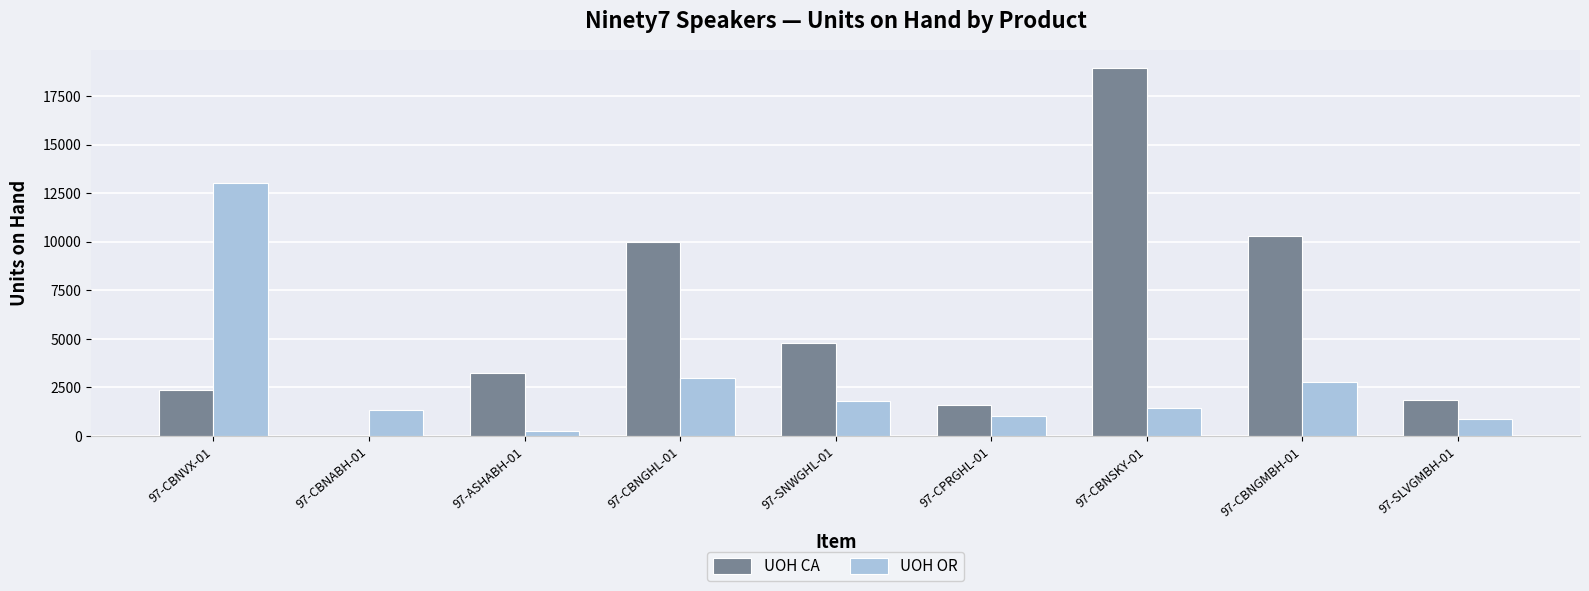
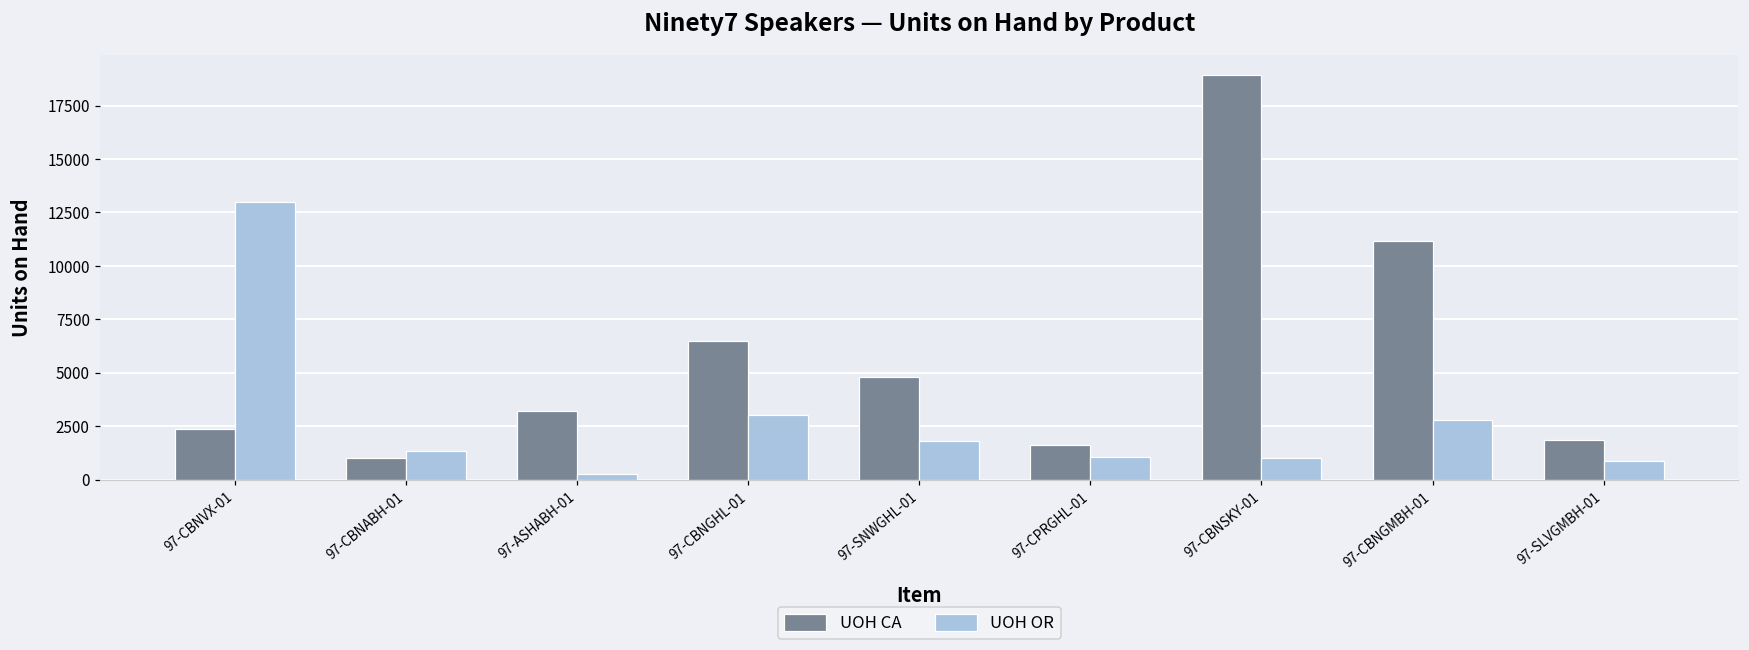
UOH CA, 97-CBNABH-01: 0 -> 1000
UOH CA, 97-CBNGHL-01: 10000 -> 6500
UOH OR, 97-CBNSKY-01: 1400 -> 1000
UOH CA, 97-CBNGMBH-01: 10300 -> 11100
